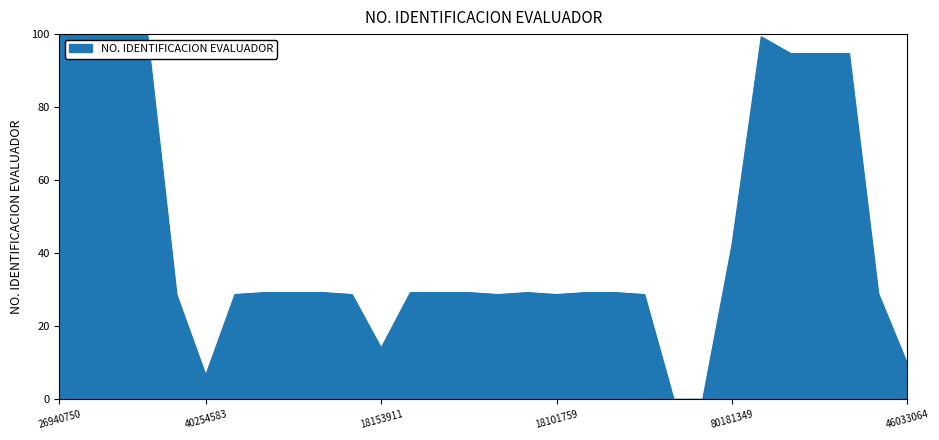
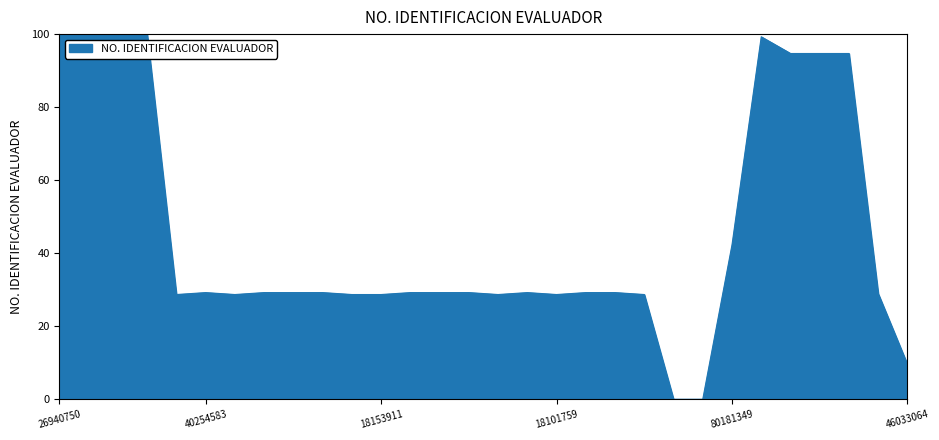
40254583: 7 -> 29
18153911: 14 -> 29
